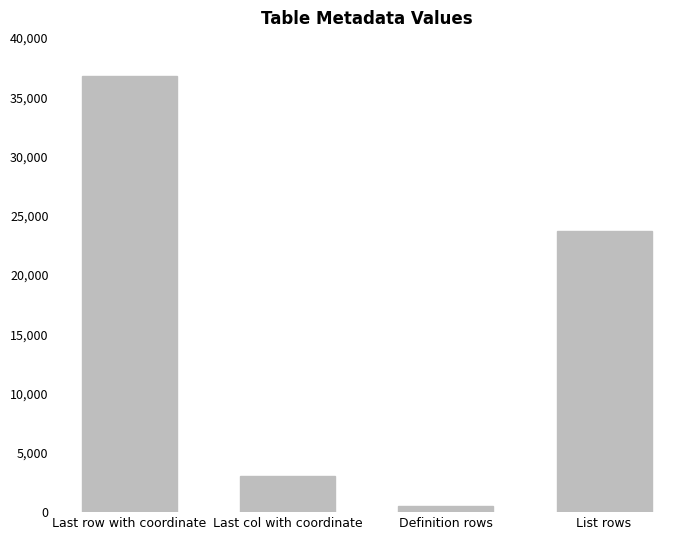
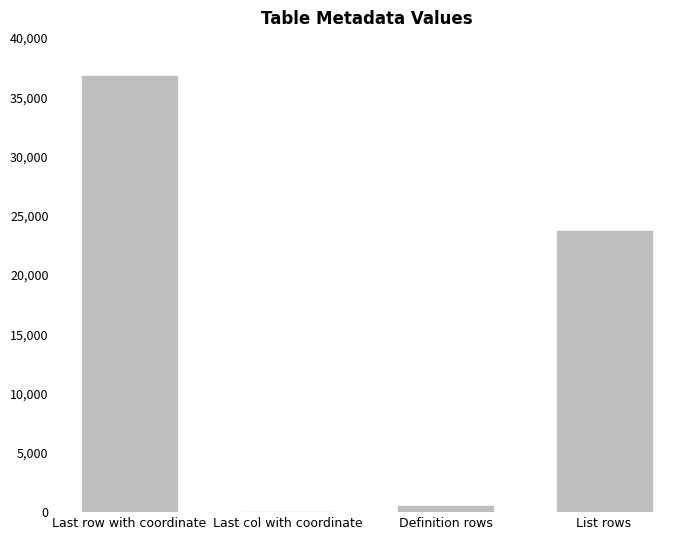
Last col with coordinate: 3,000 -> 0
